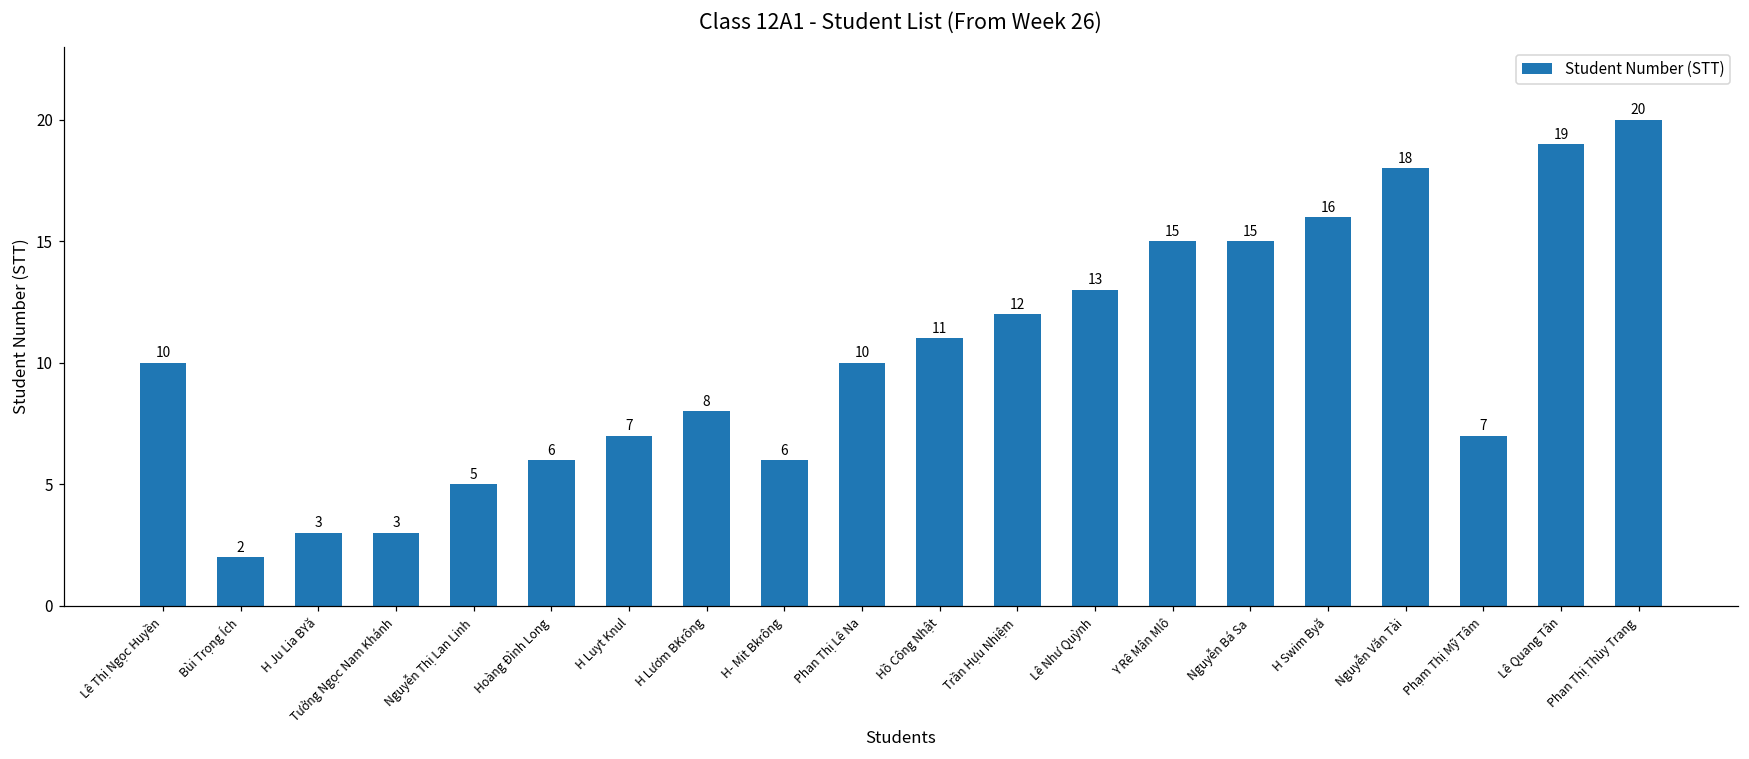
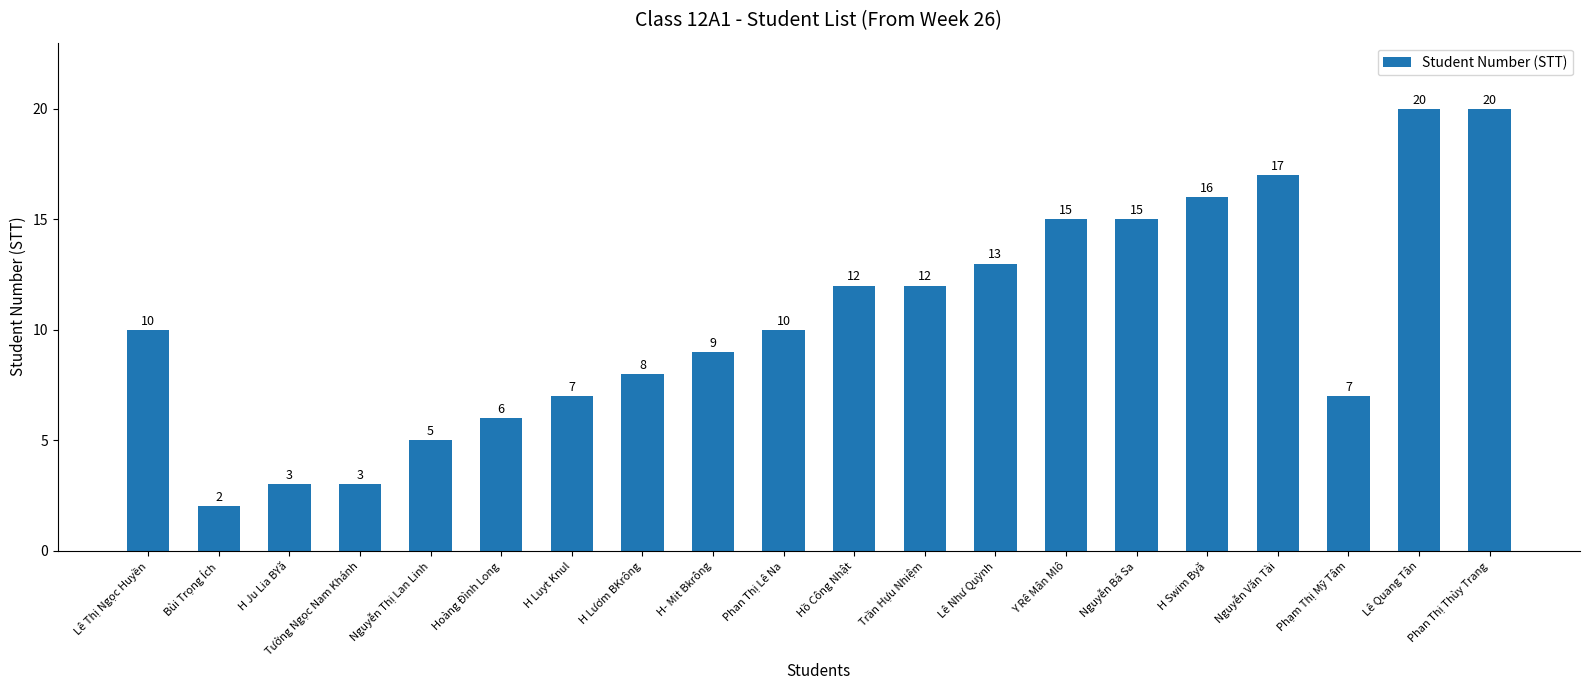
H- Mit Bkrông: 6 -> 9
Hồ Công Nhật: 11 -> 12
Nguyễn Văn Tài: 18 -> 17
Lê Quang Tân: 19 -> 20
